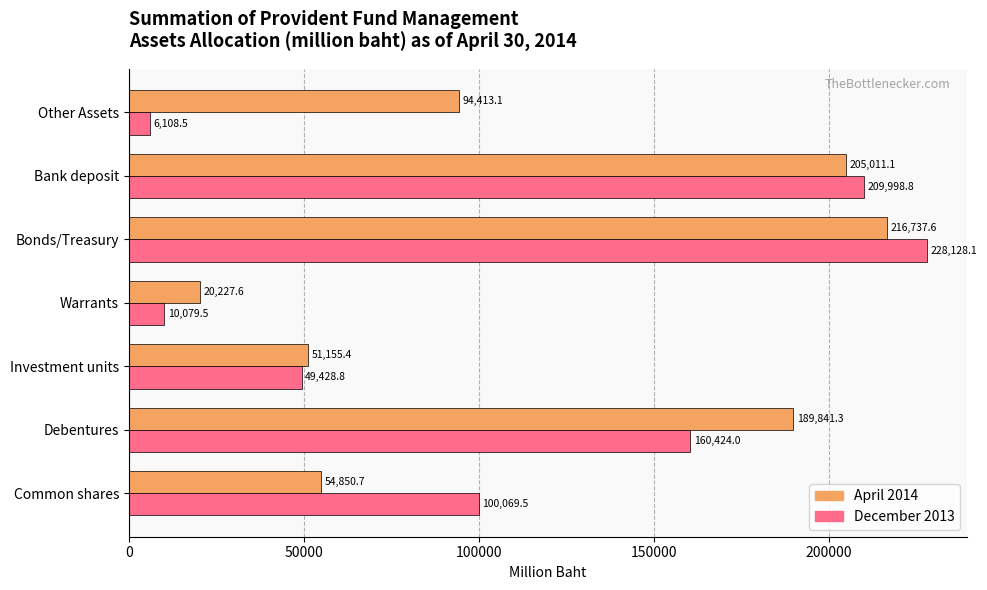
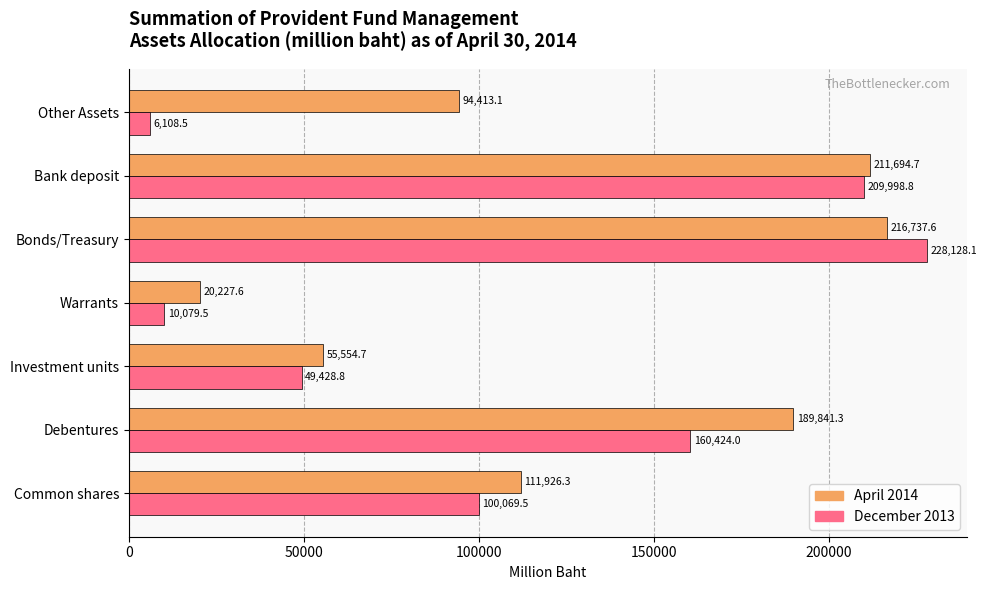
April 2014, Bank deposit: 205,011.1 -> 211,694.7
April 2014, Investment units: 51,155.4 -> 55,554.7
April 2014, Common shares: 54,850.7 -> 111,926.3
